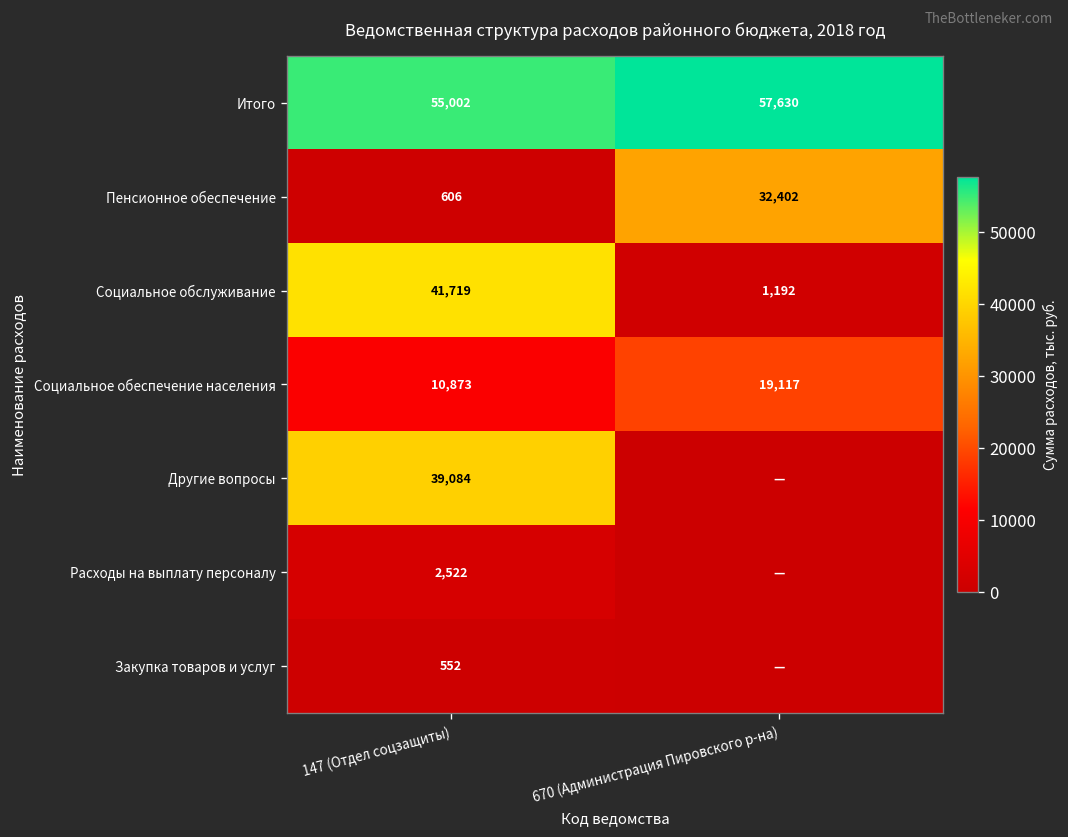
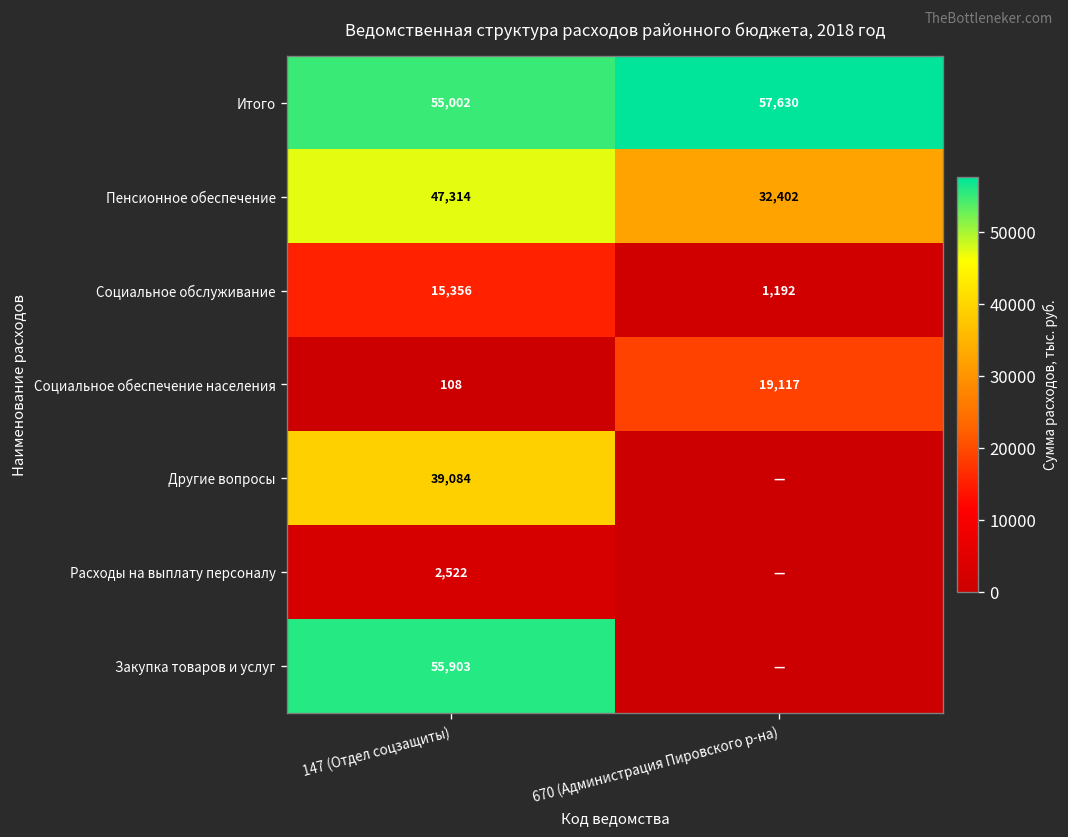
Пенсионное обеспечение, 147 (Отдел соцзащиты): 606 -> 47,314
Социальное обслуживание, 147 (Отдел соцзащиты): 41,719 -> 15,356
Социальное обеспечение населения, 147 (Отдел соцзащиты): 10,873 -> 108
Закупка товаров и услуг, 147 (Отдел соцзащиты): 552 -> 55,903
